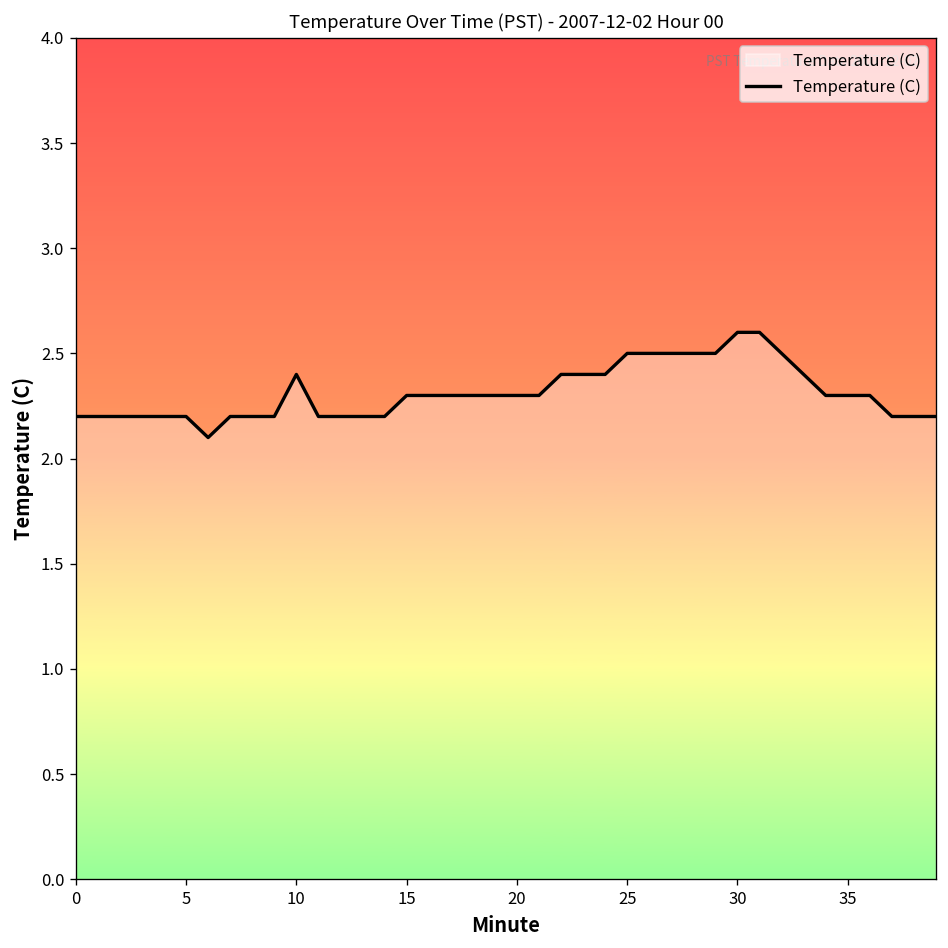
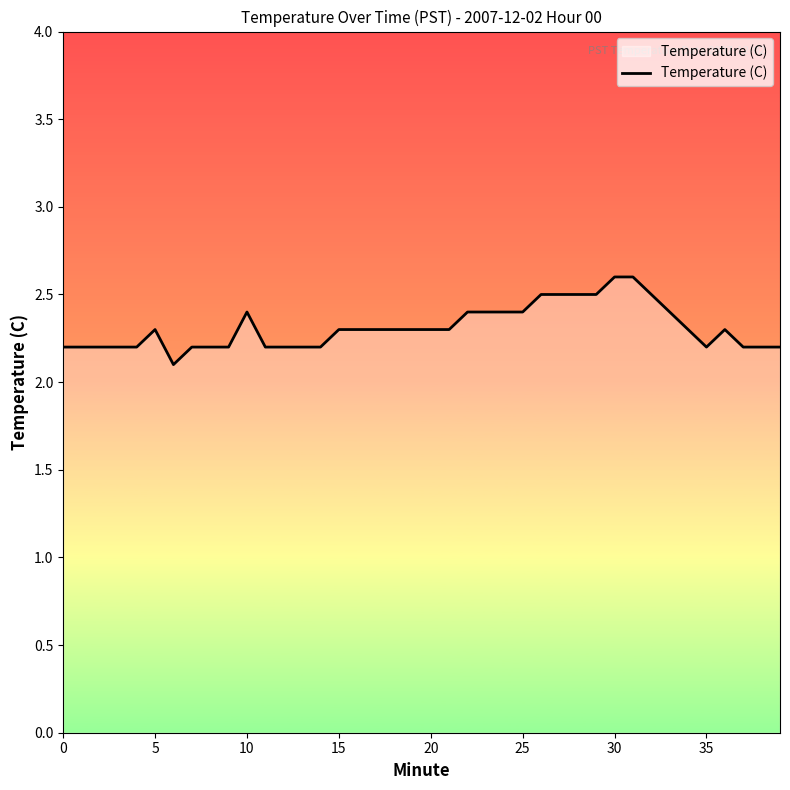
5: 2.2 -> 2.3
25: 2.5 -> 2.4
35: 2.3 -> 2.2
